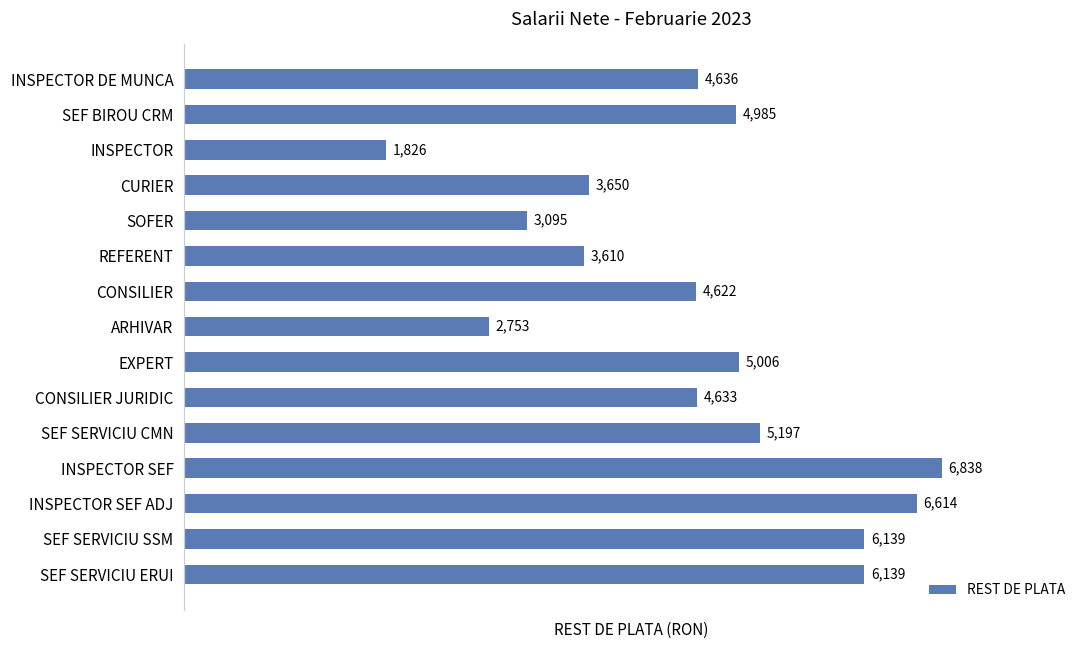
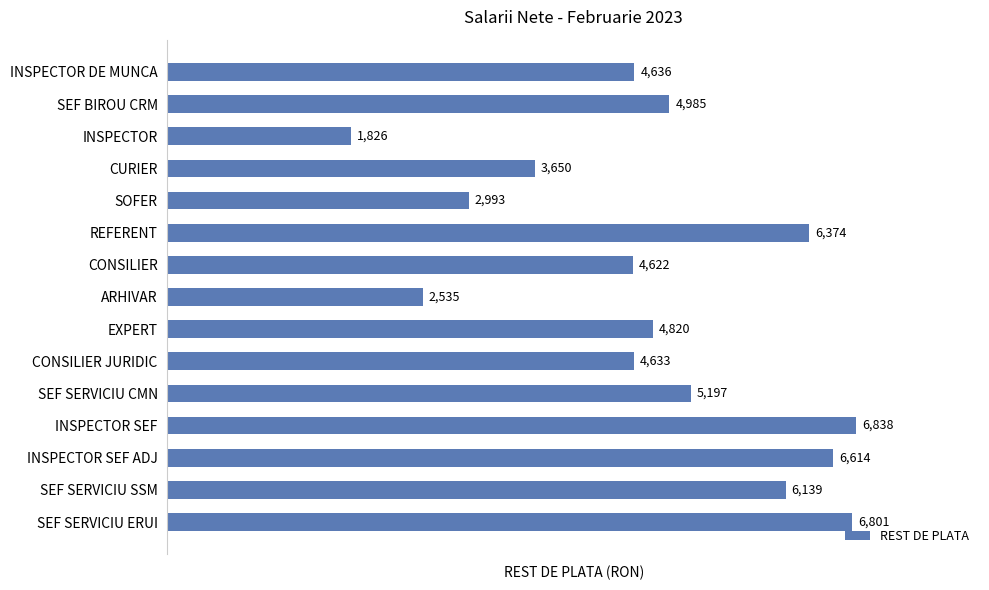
SOFER: 3,095 -> 2,993
REFERENT: 3,610 -> 6,374
ARHIVAR: 2,753 -> 2,535
EXPERT: 5,006 -> 4,820
SEF SERVICIU ERUI: 6,139 -> 6,801
